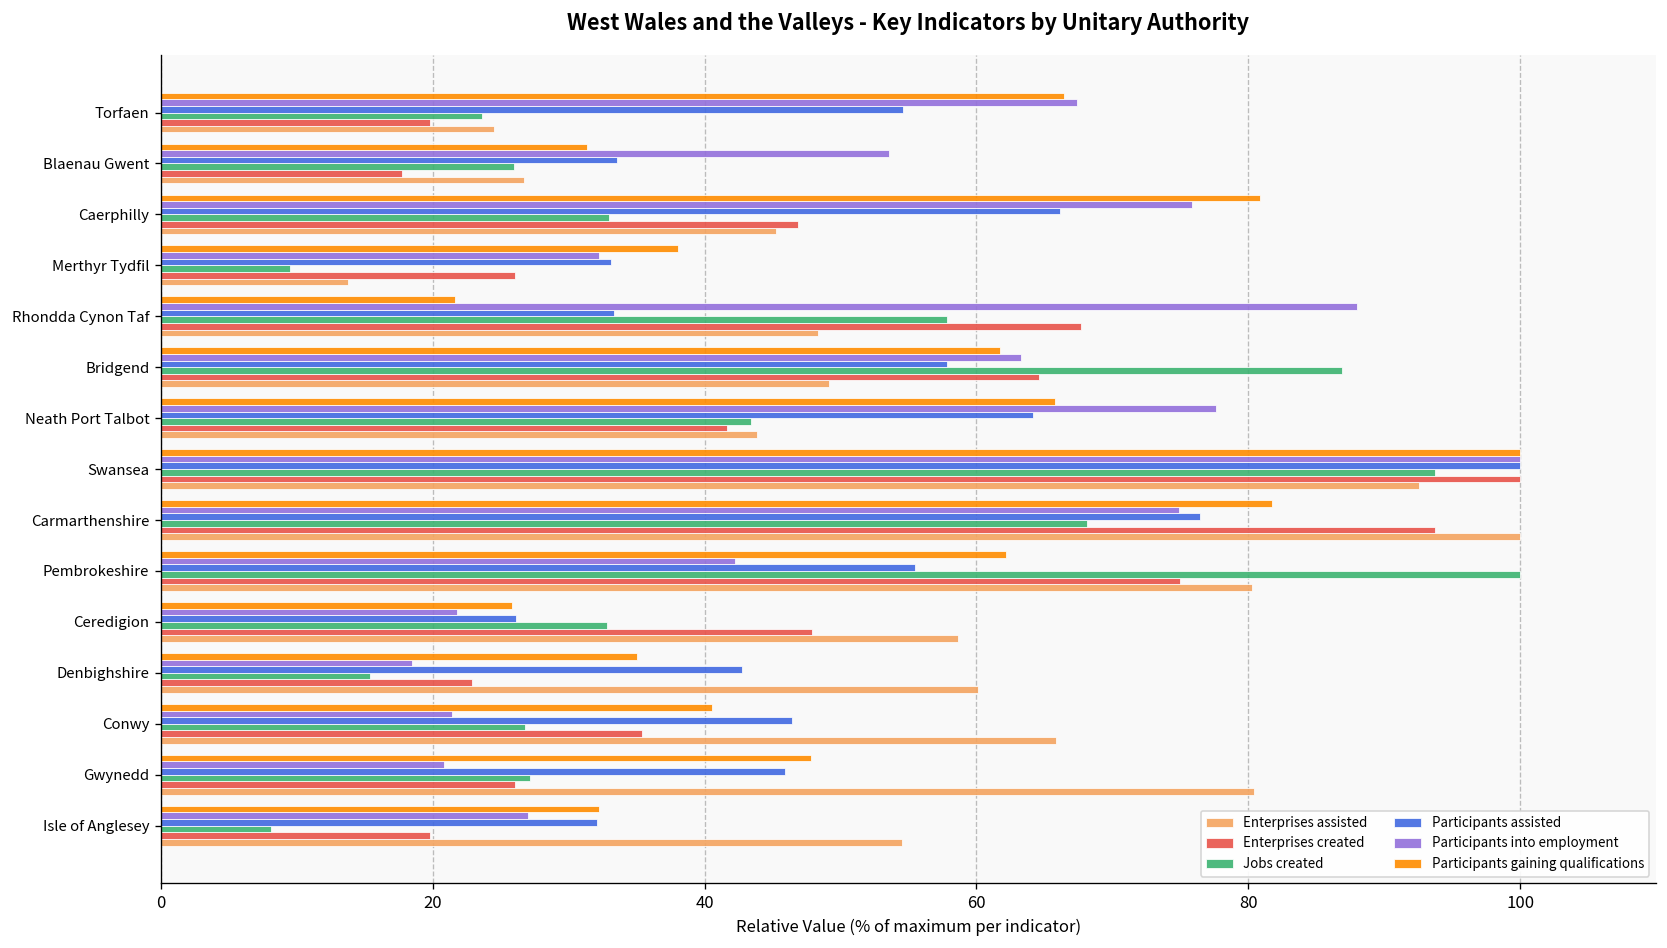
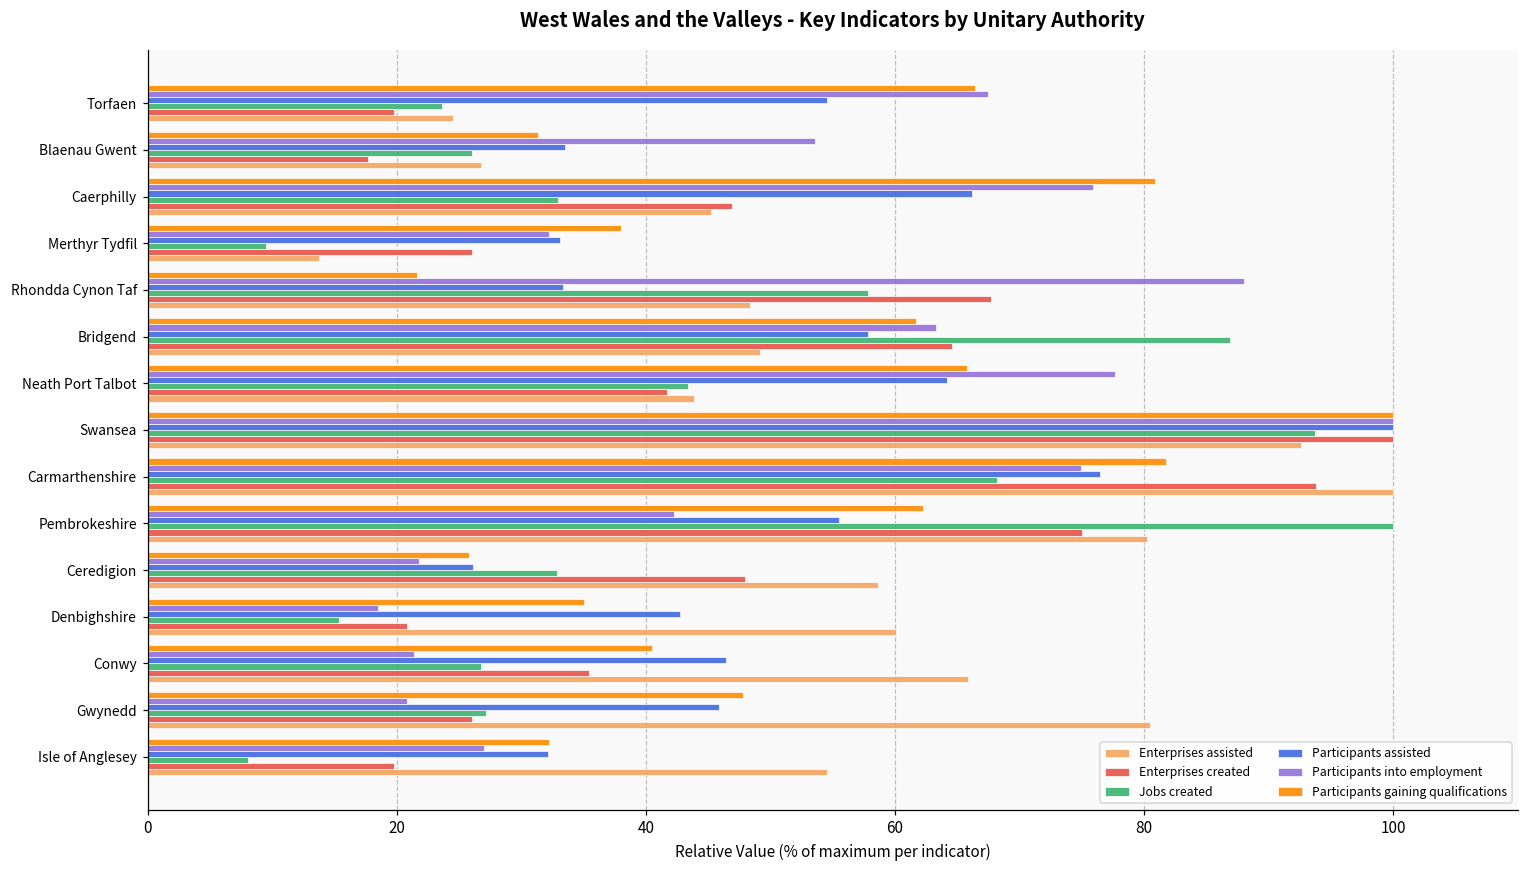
Enterprises created, Denbighshire: 22.9 -> 20.8
